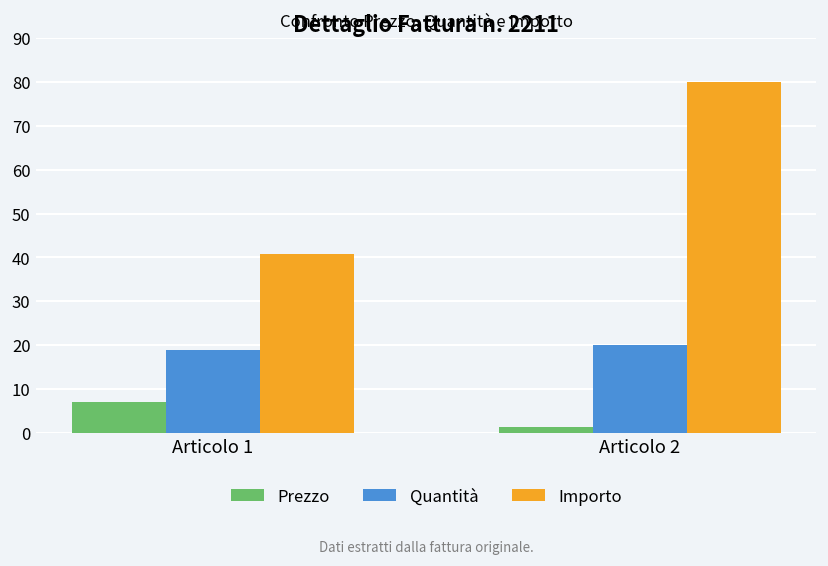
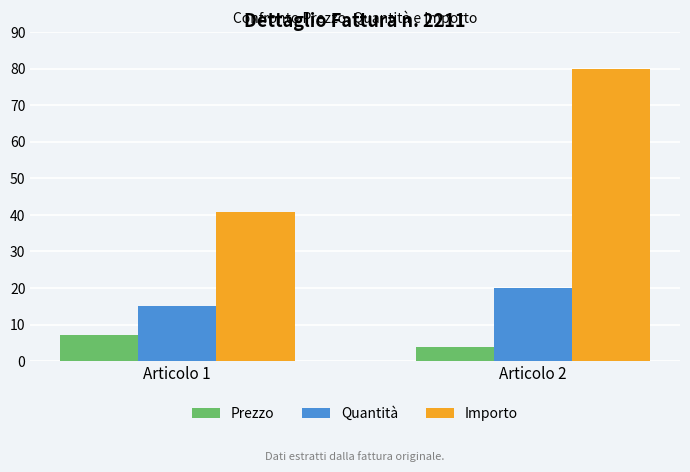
Quantità, Articolo 1: 19 -> 15
Prezzo, Articolo 2: 1 -> 4
